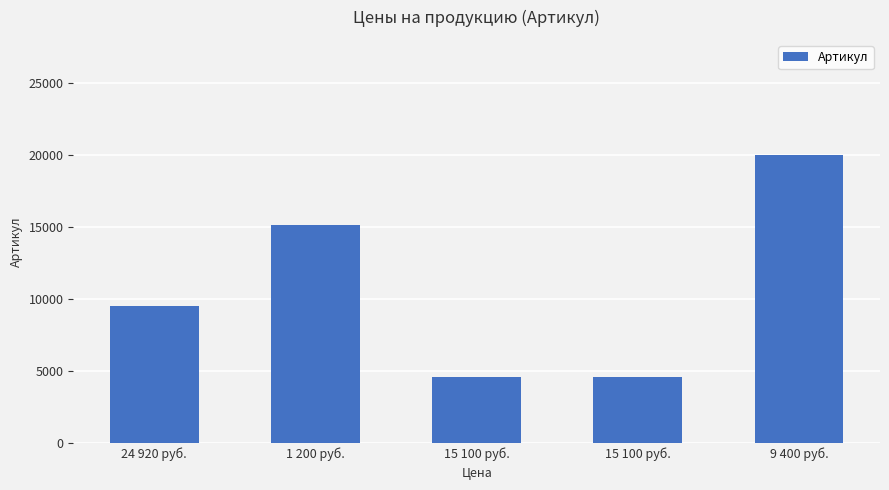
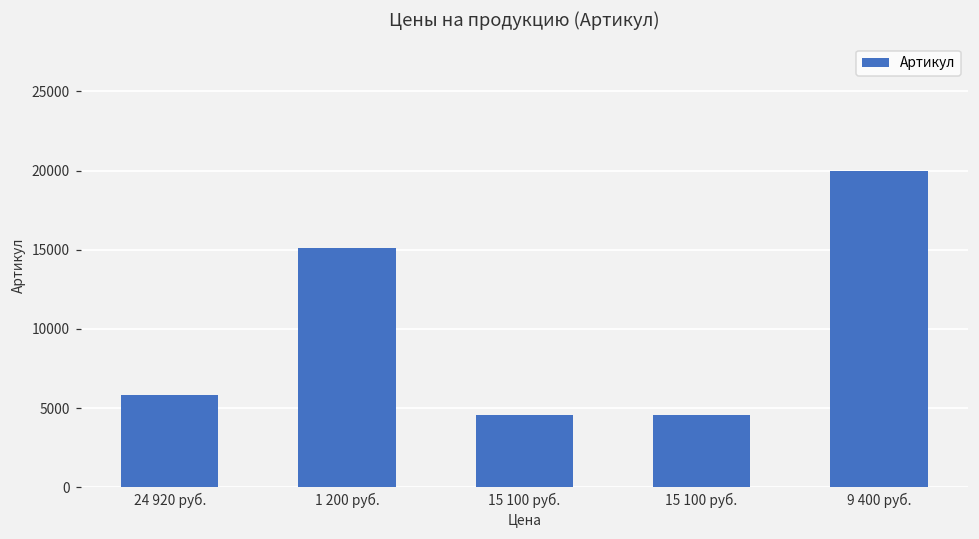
24 920 руб.: 9500 -> 5800
